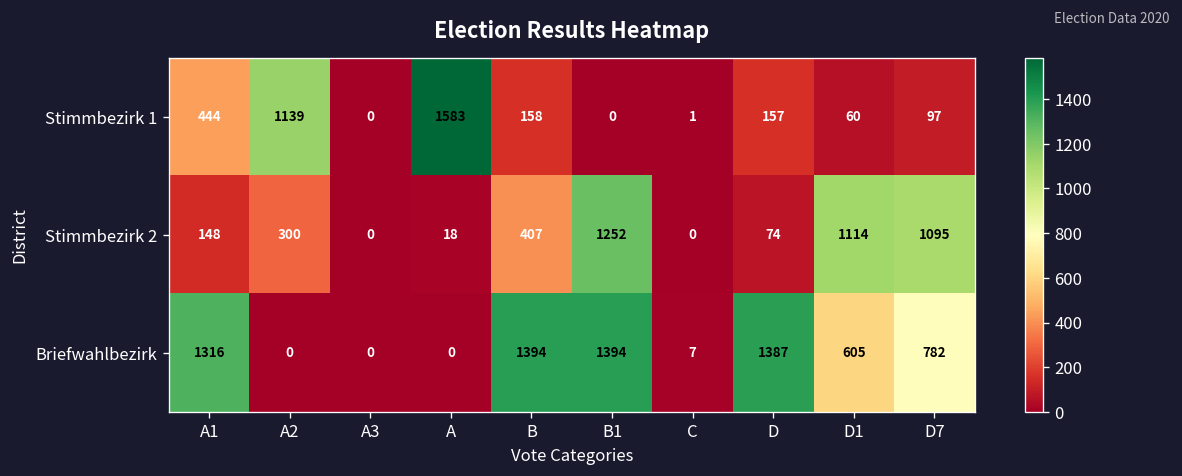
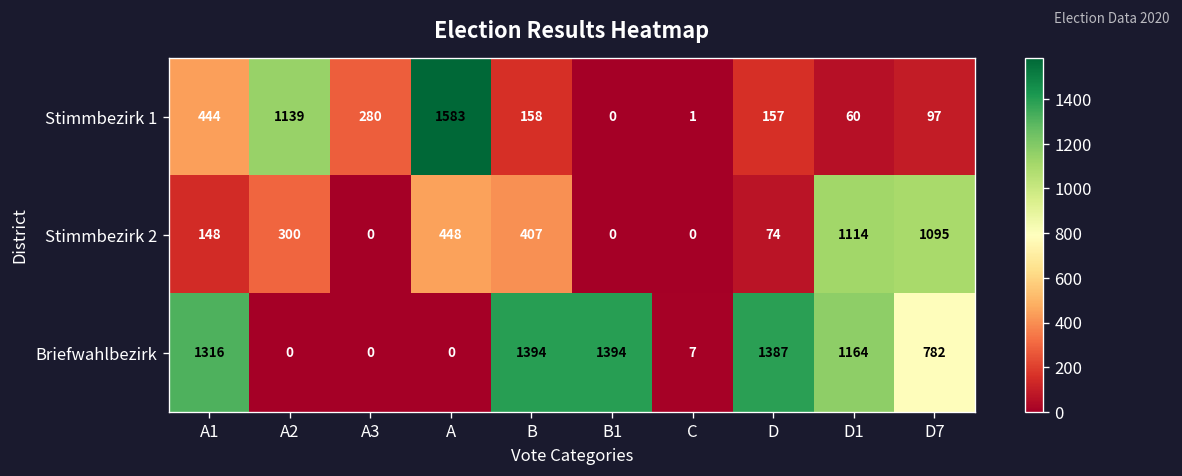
Stimmbezirk 1, A3: 0 -> 280
Stimmbezirk 2, A: 18 -> 448
Stimmbezirk 2, B1: 1252 -> 0
Briefwahlbezirk, D1: 605 -> 1164
